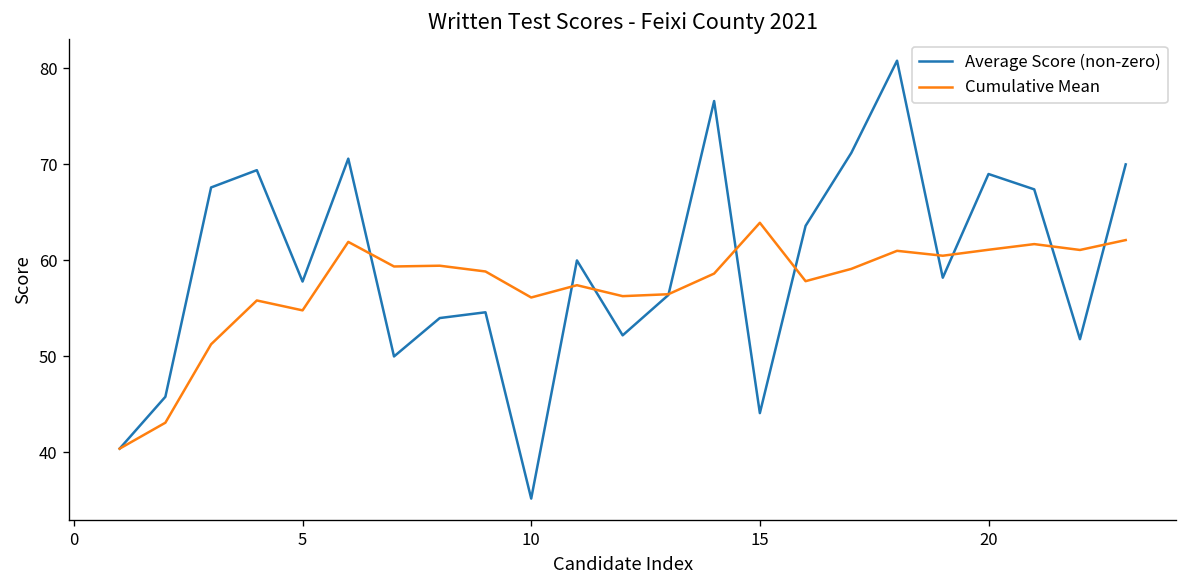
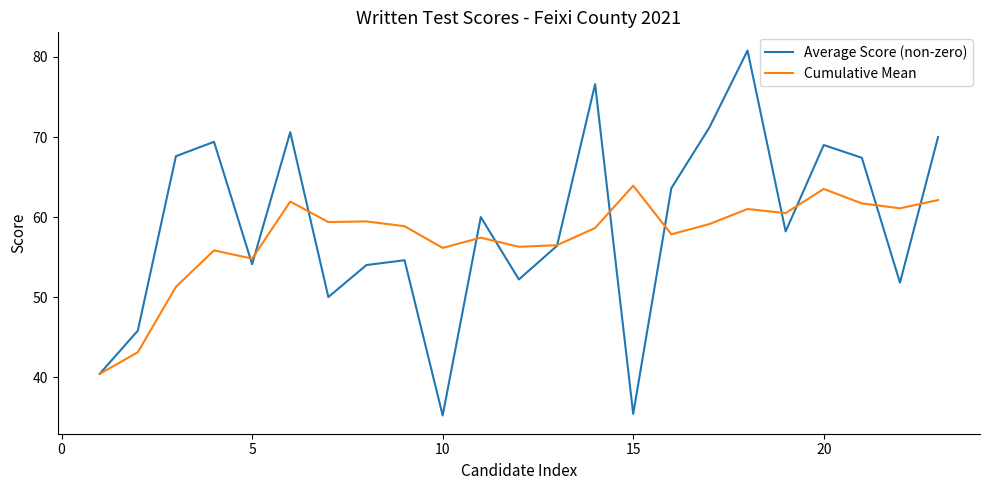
Average Score (non-zero), 5: 58 -> 54
Average Score (non-zero), 15: 44 -> 35
Cumulative Mean, 20: 61 -> 64
